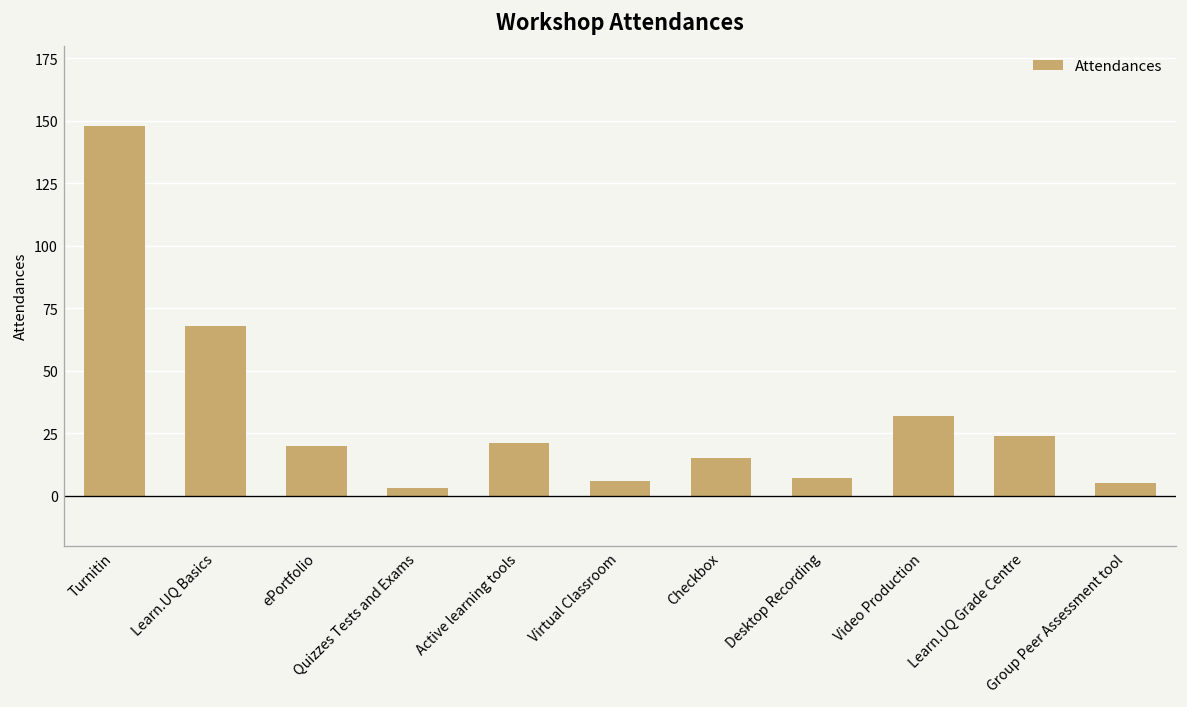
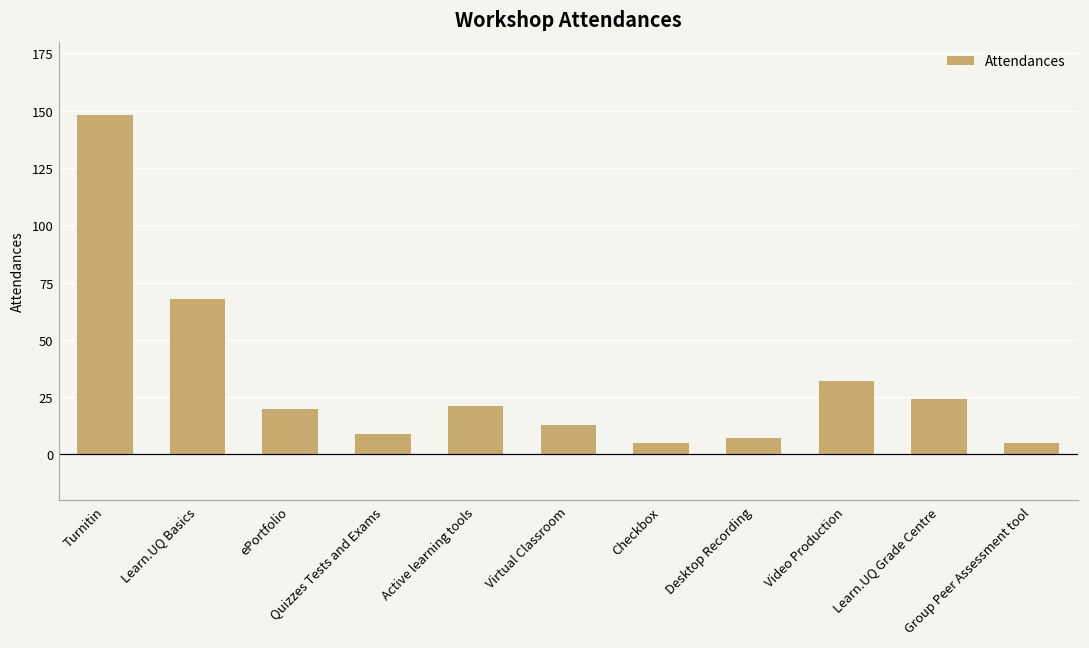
Quizzes Tests and Exams: 3 -> 9
Virtual Classroom: 6 -> 13
Checkbox: 15 -> 5
